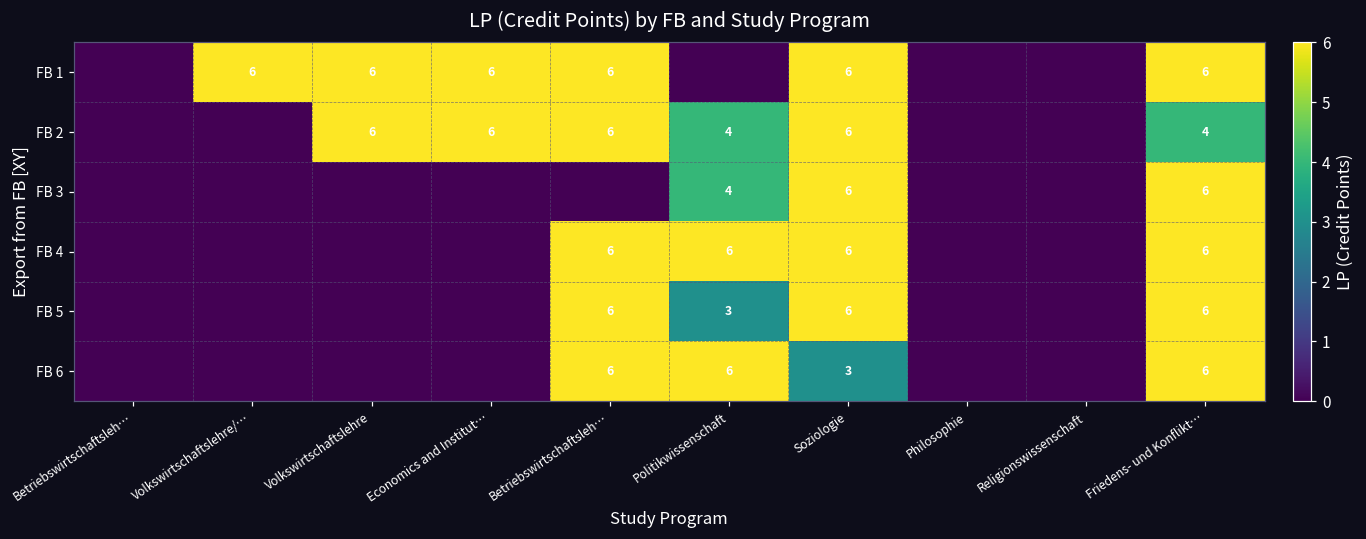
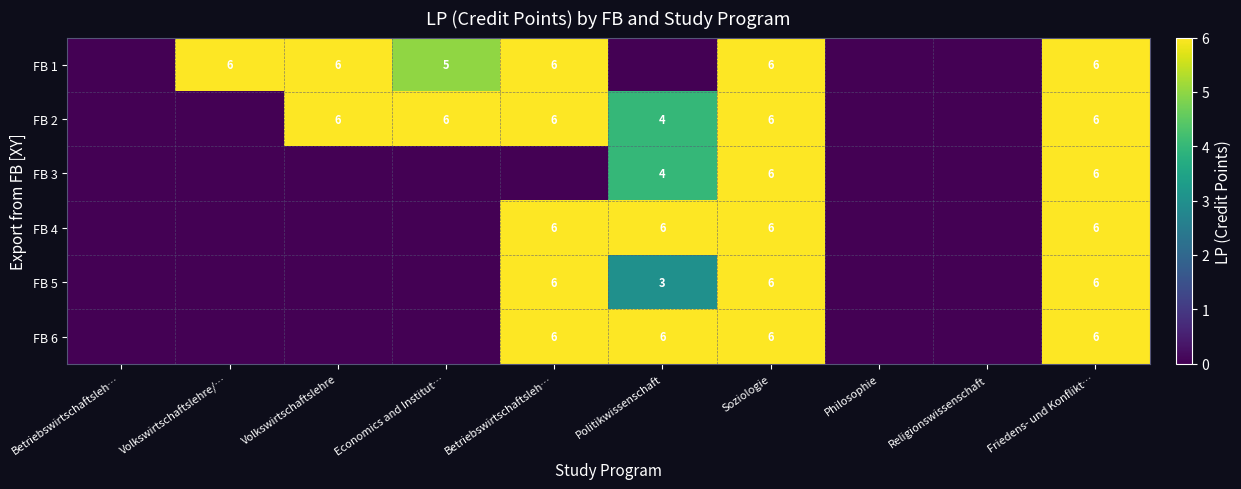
FB 1, Economics and Institut…: 6 -> 5
FB 2, Friedens- und Konflikt…: 4 -> 6
FB 6, Soziologie: 3 -> 6
